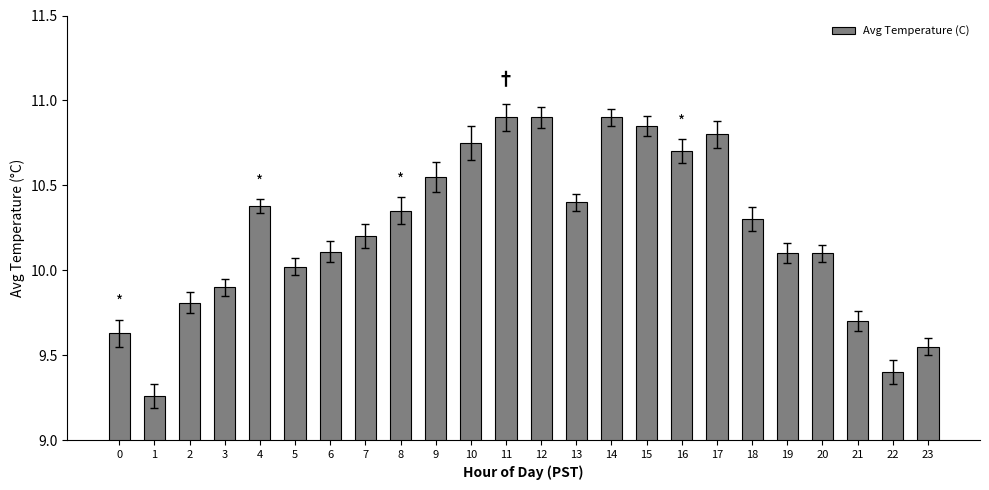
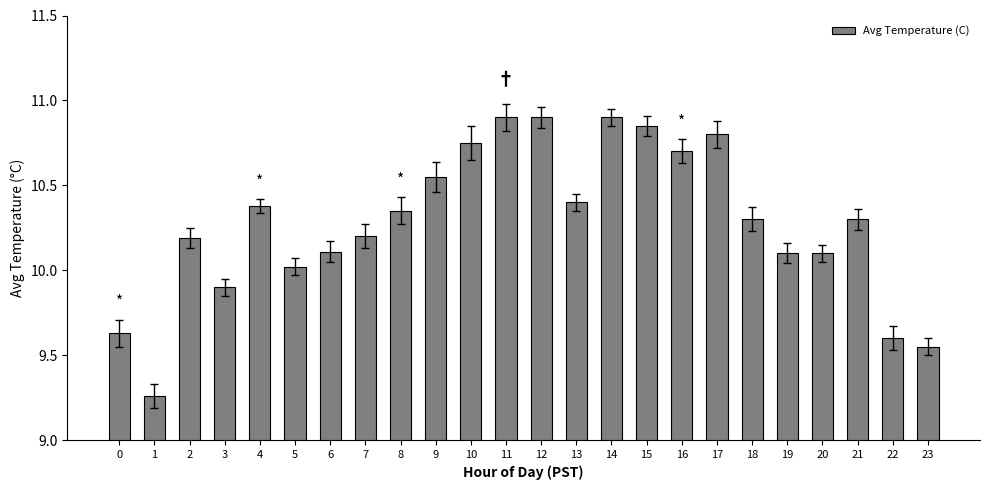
Avg Temperature (C), 2: 9.81 -> 10.19
Avg Temperature (C), 21: 9.7 -> 10.3
Avg Temperature (C), 22: 9.4 -> 9.6
